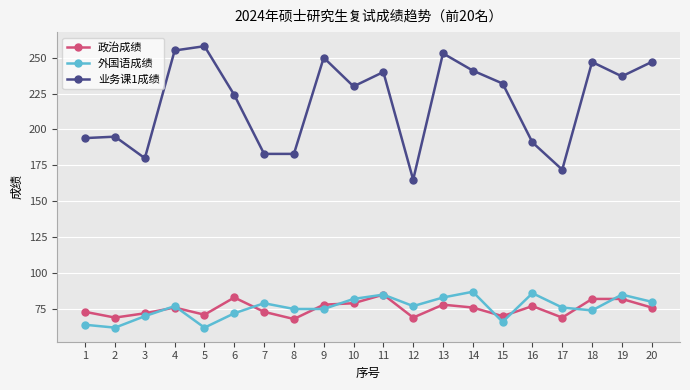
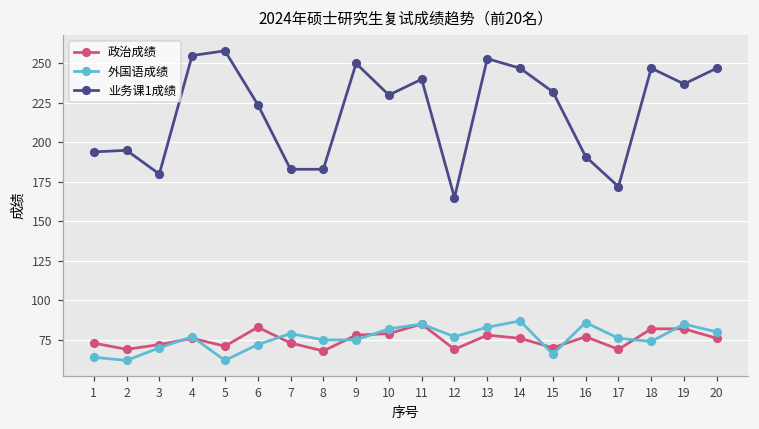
业务课1成绩, 14: 241 -> 247
